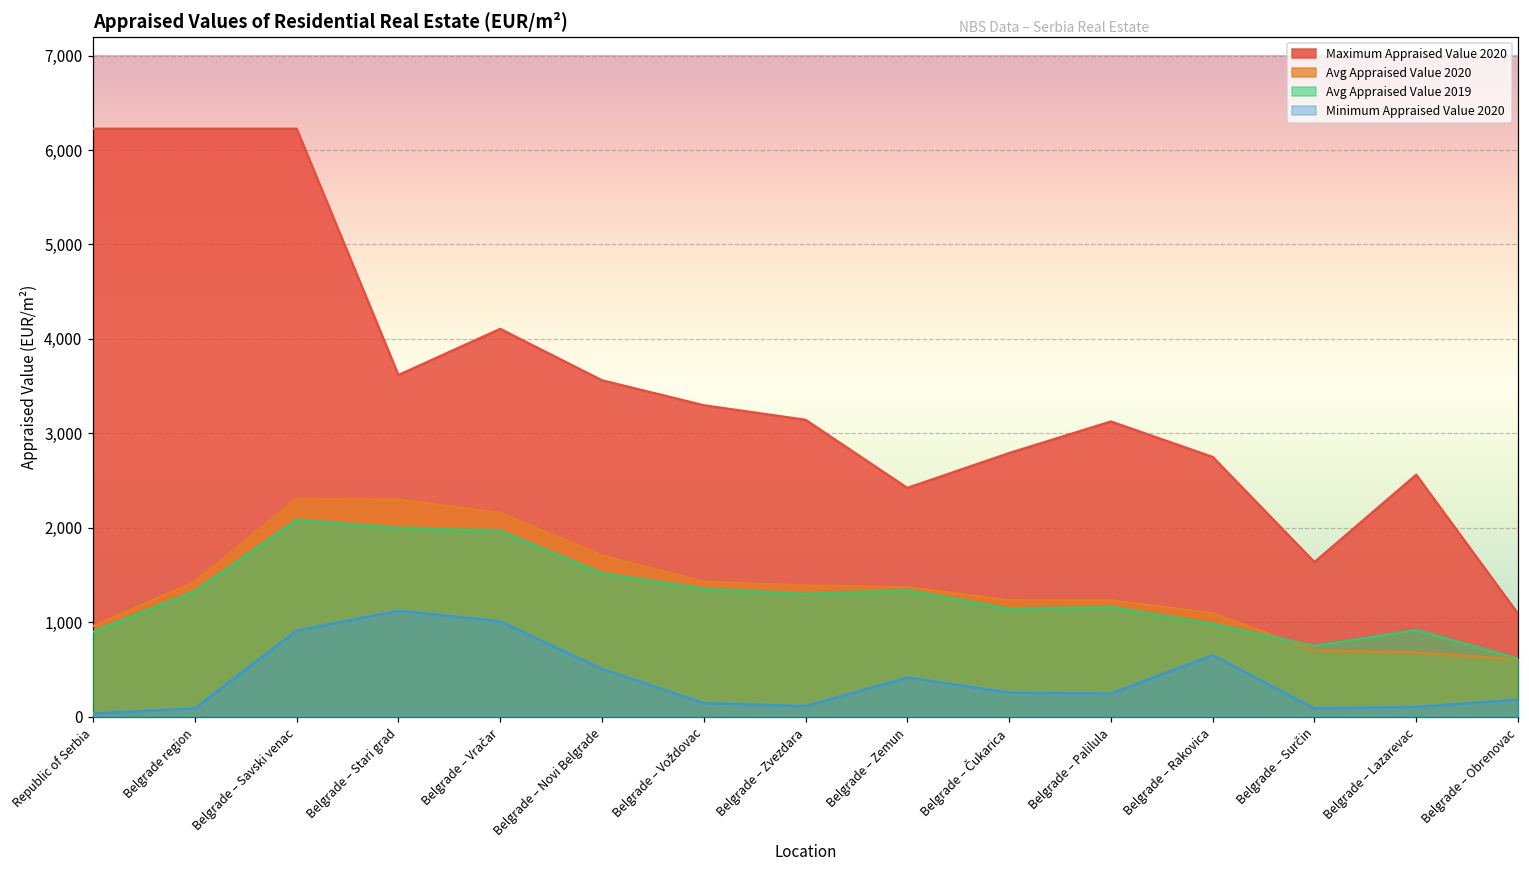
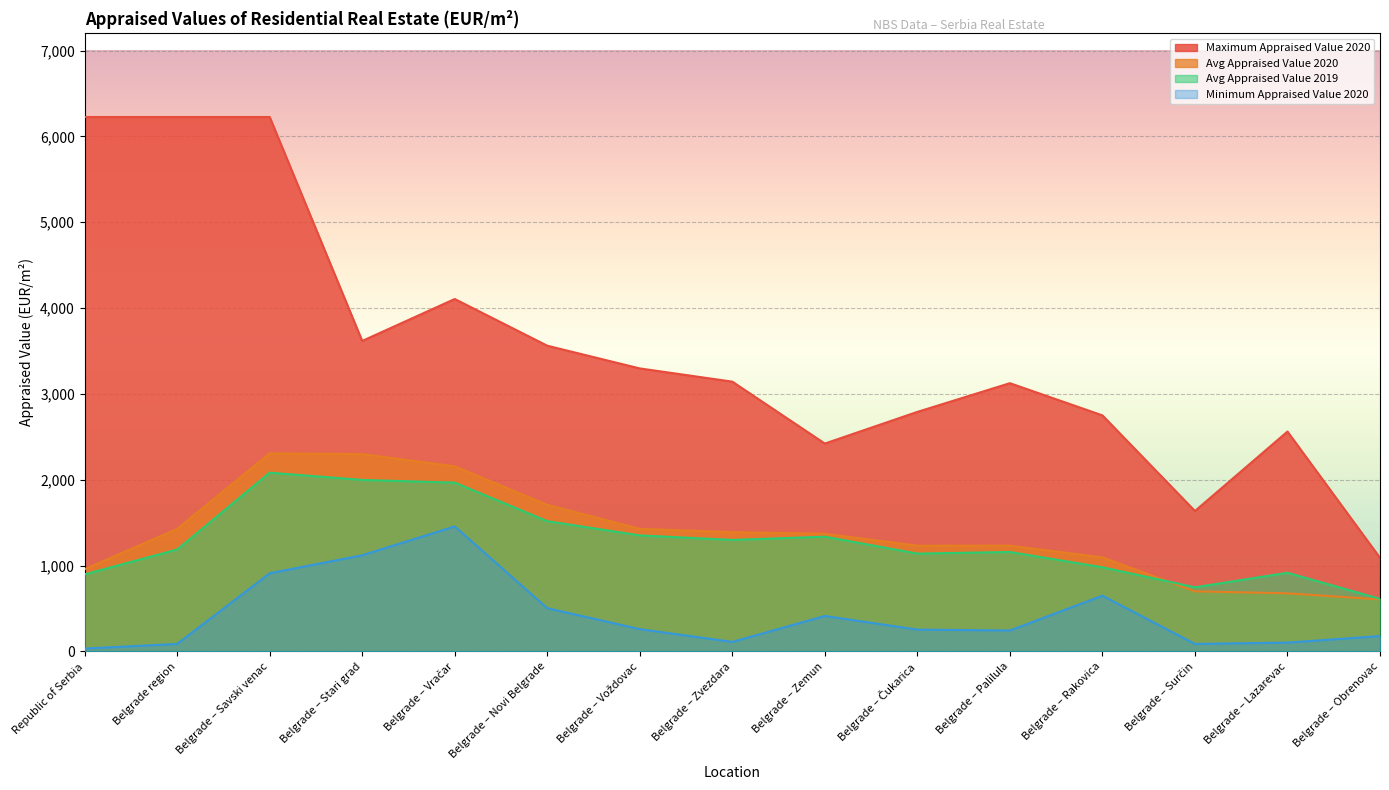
Avg Appraised Value 2019, Belgrade region: 1,300 -> 1,200
Minimum Appraised Value 2020, Belgrade – Vračar: 1,000 -> 1,500
Minimum Appraised Value 2020, Belgrade – Voždovac: 100 -> 300
